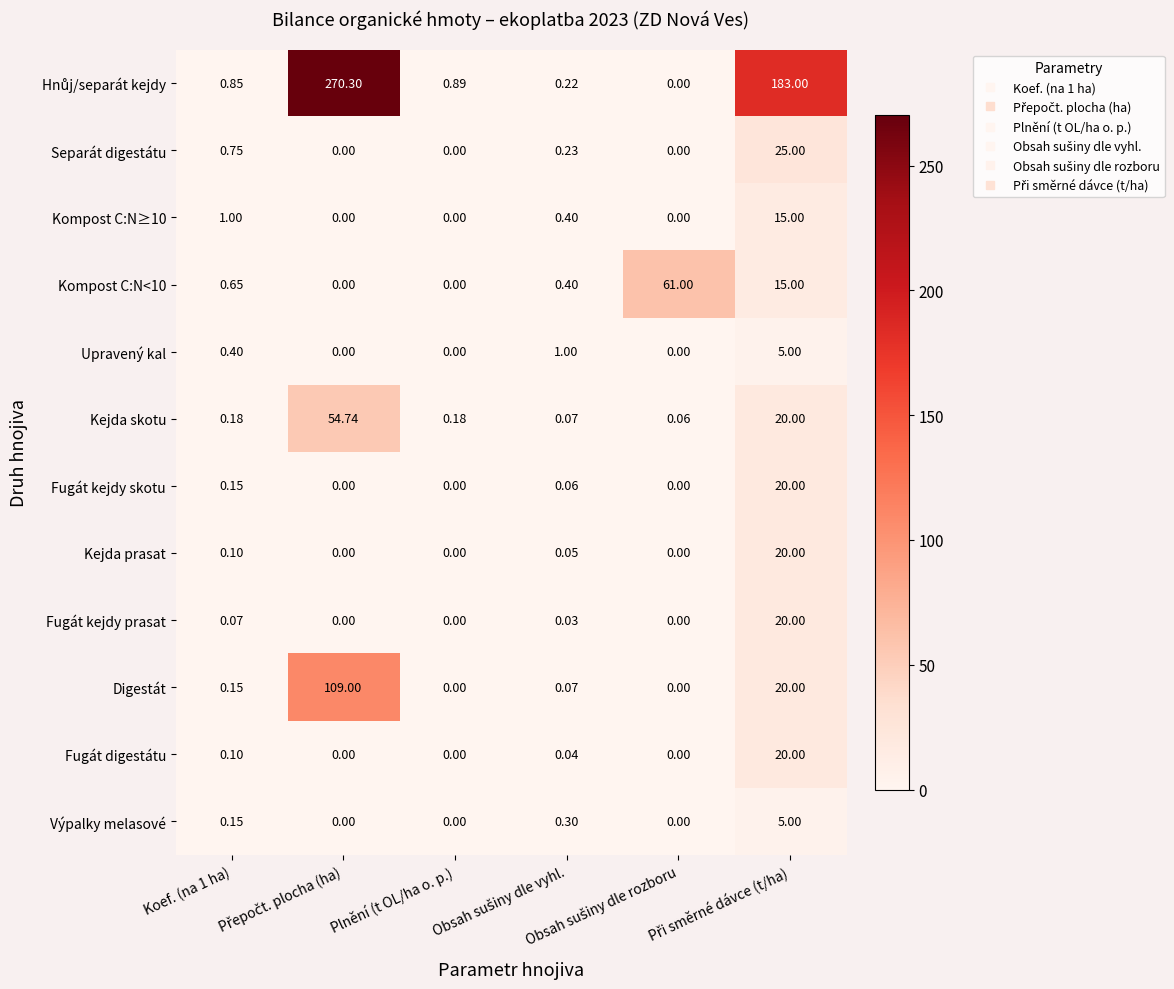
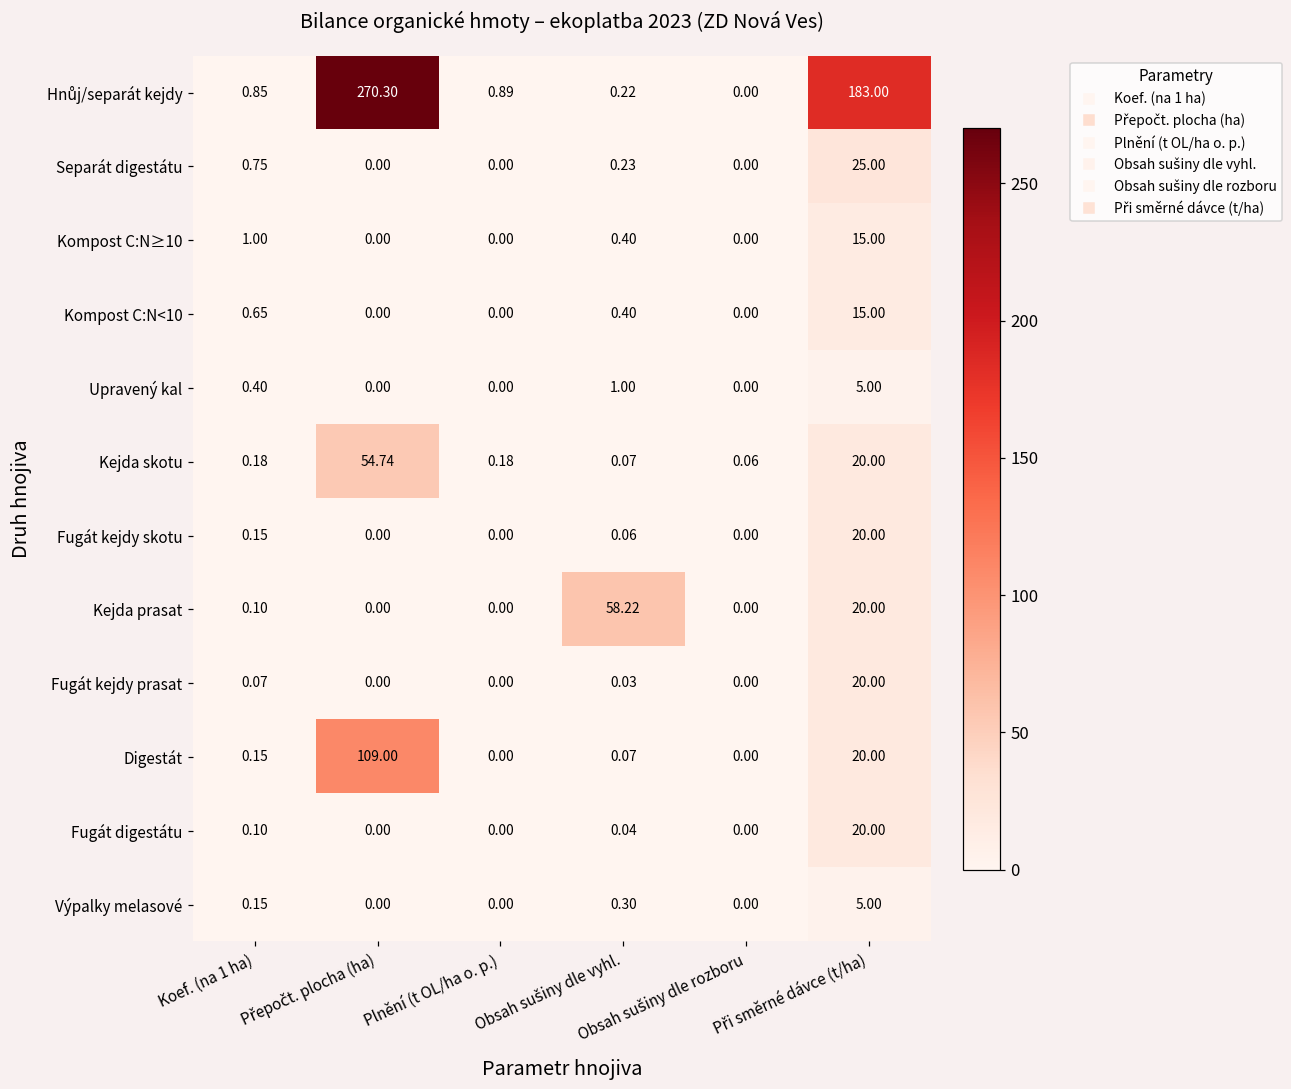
Kompost C:N<10, Obsah sušiny dle rozboru: 61.00 -> 0.00
Kejda prasat, Obsah sušiny dle vyhl.: 0.05 -> 58.22
